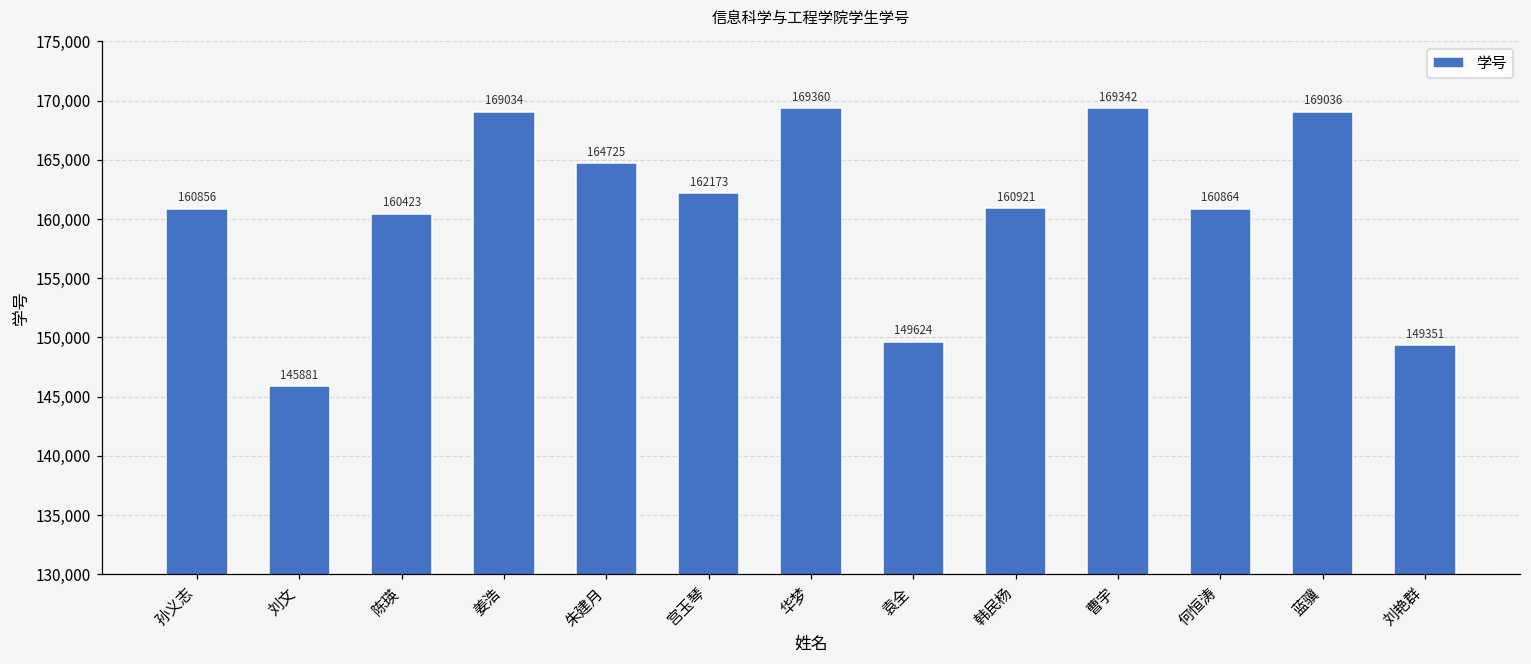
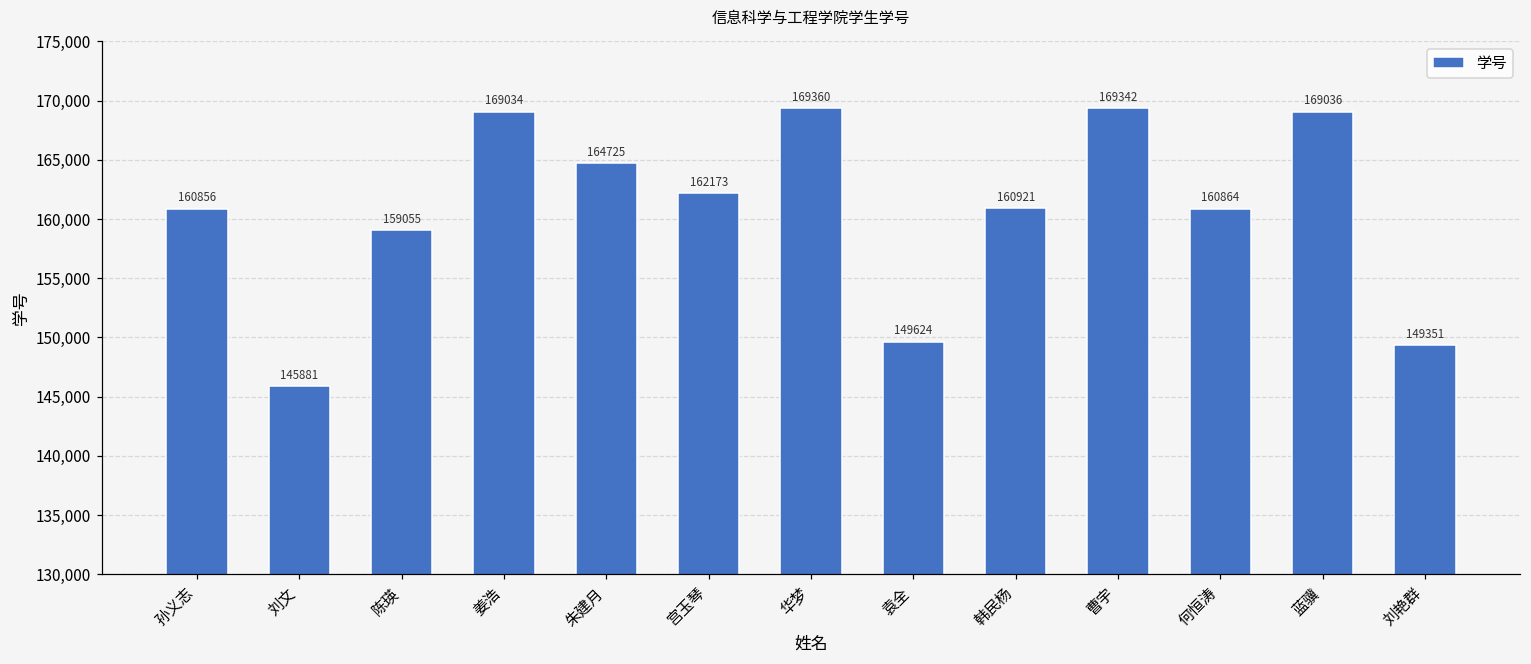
陈瑛: 160423 -> 159055
